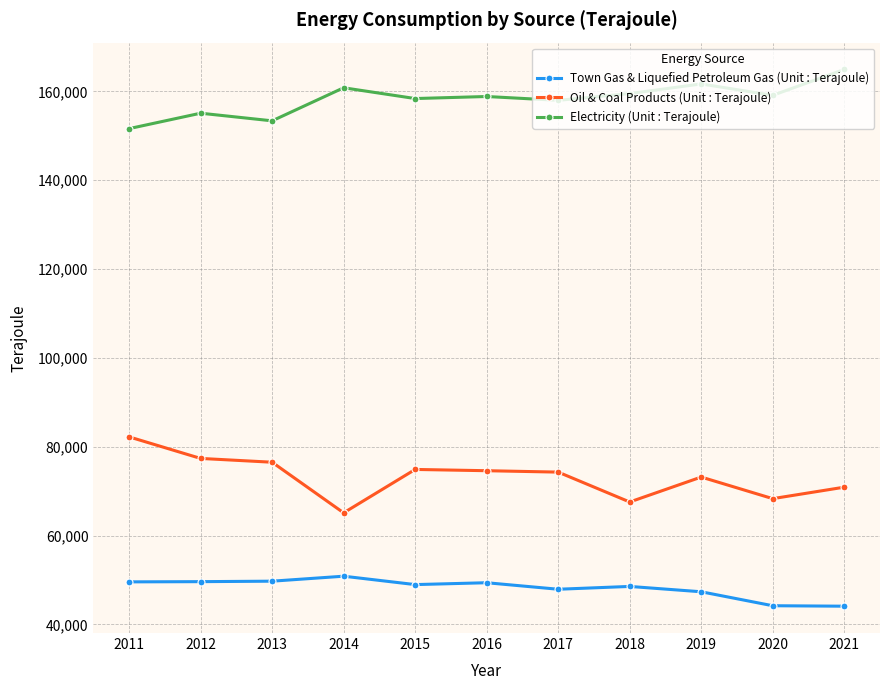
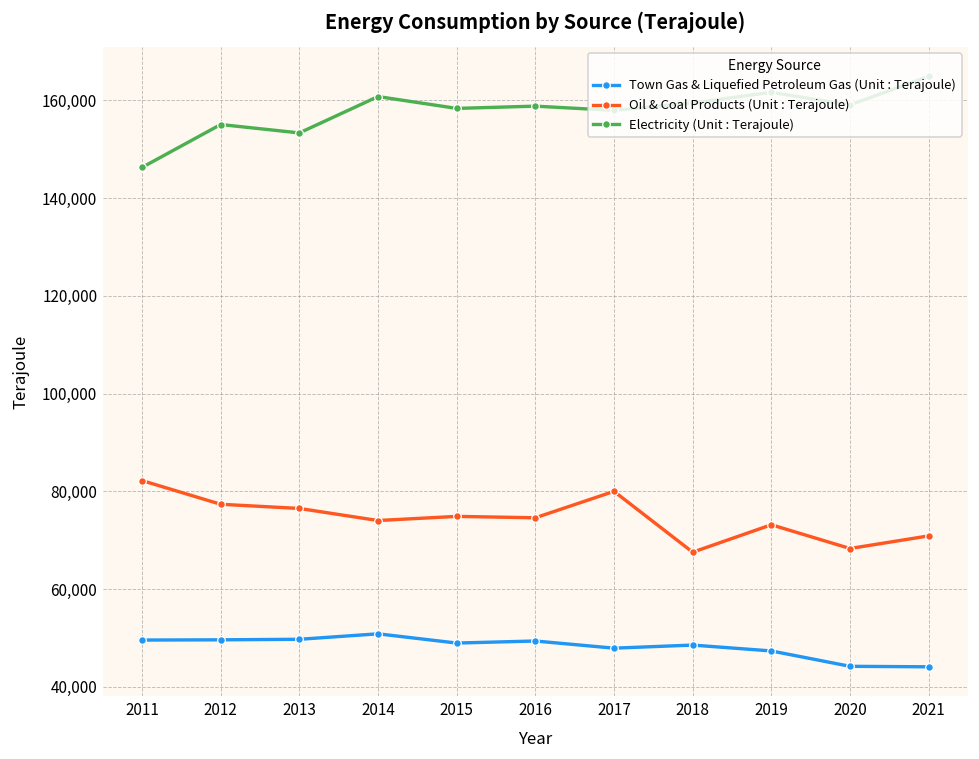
Electricity (Unit : Terajoule), 2011: 152,000 -> 146,000
Oil & Coal Products (Unit : Terajoule), 2014: 65,000 -> 74,000
Oil & Coal Products (Unit : Terajoule), 2017: 74,000 -> 80,000
